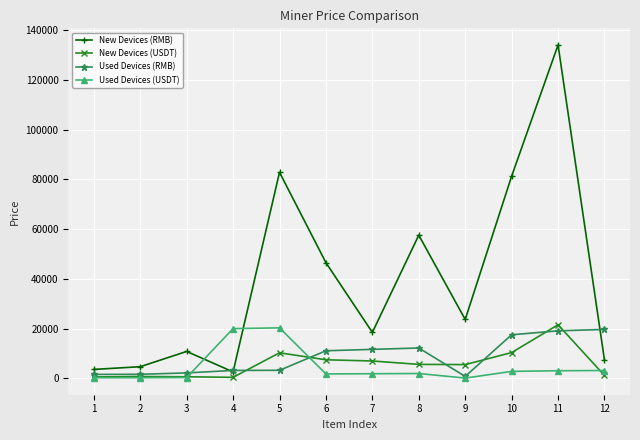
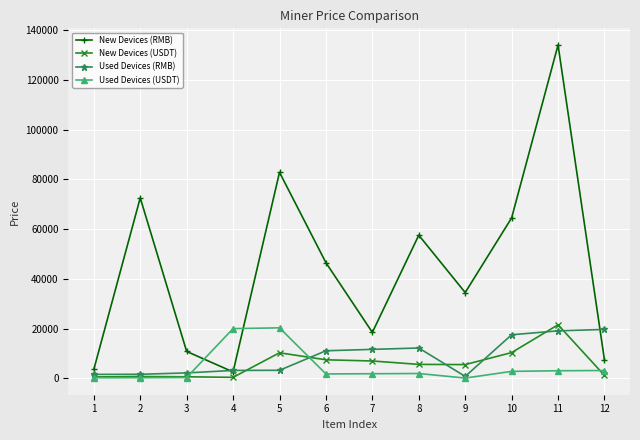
New Devices (RMB), 2: 5000 -> 73000
New Devices (RMB), 9: 24000 -> 35000
New Devices (RMB), 10: 81000 -> 65000
